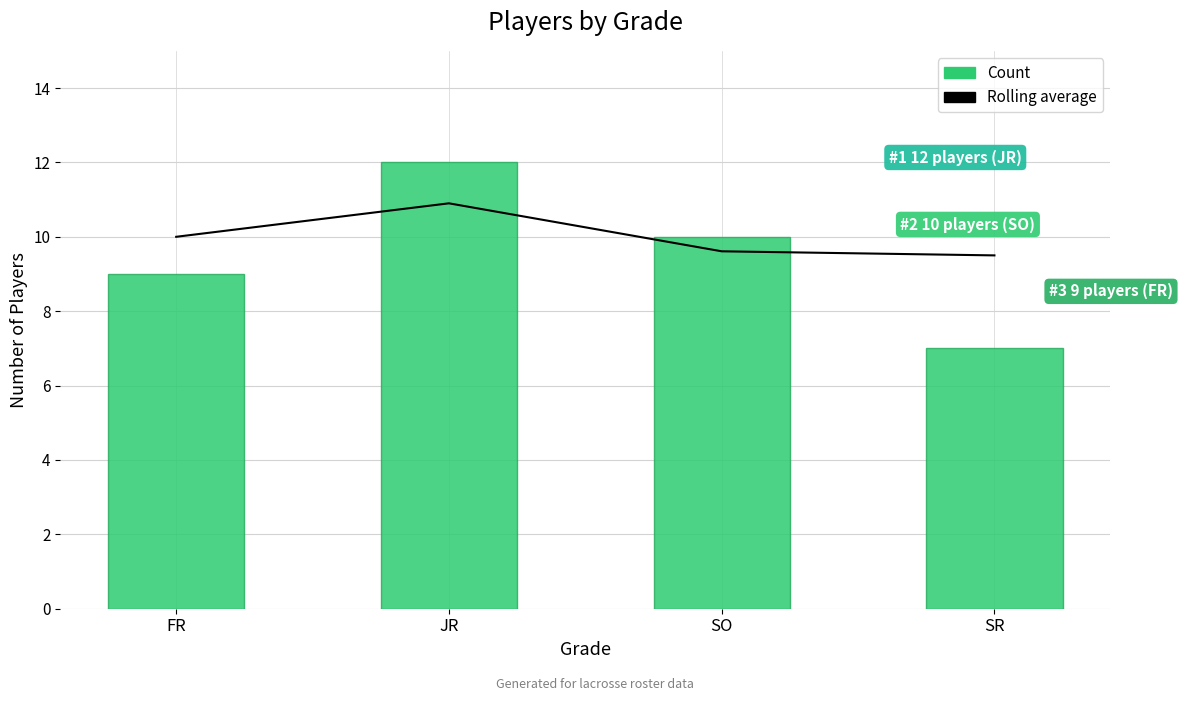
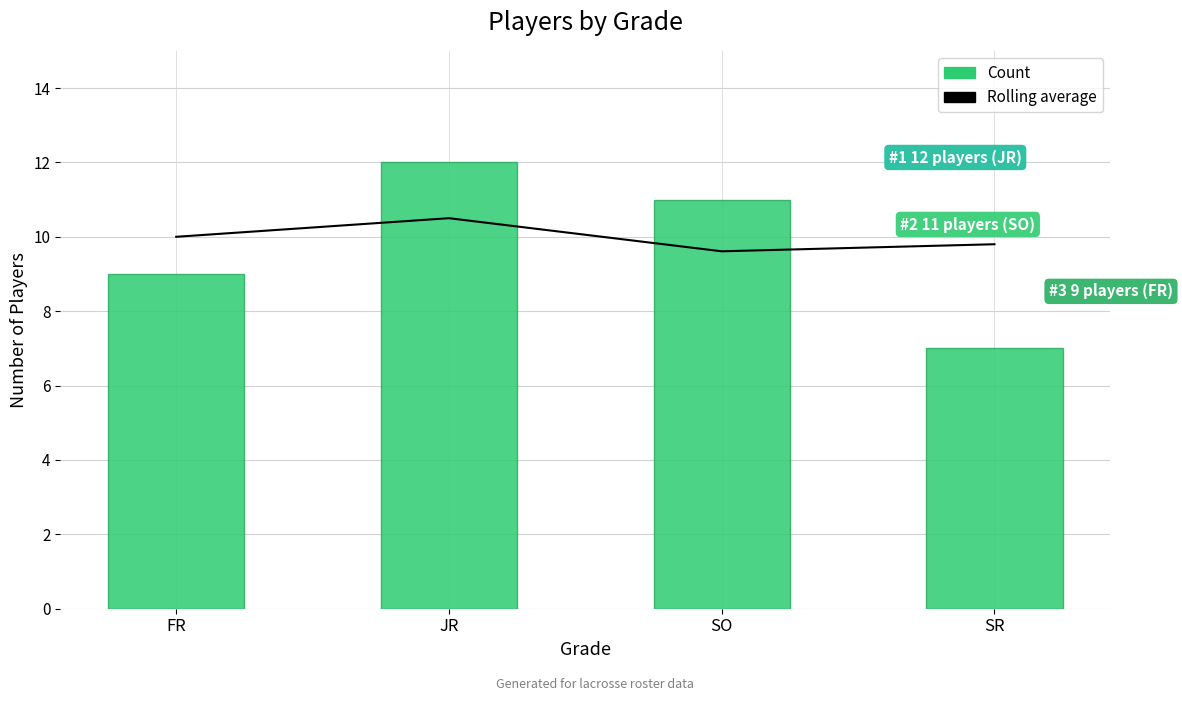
Rolling average, JR: 10.9 -> 10.5
Count, SO: 10 -> 11
Rolling average, SR: 9.5 -> 9.8
